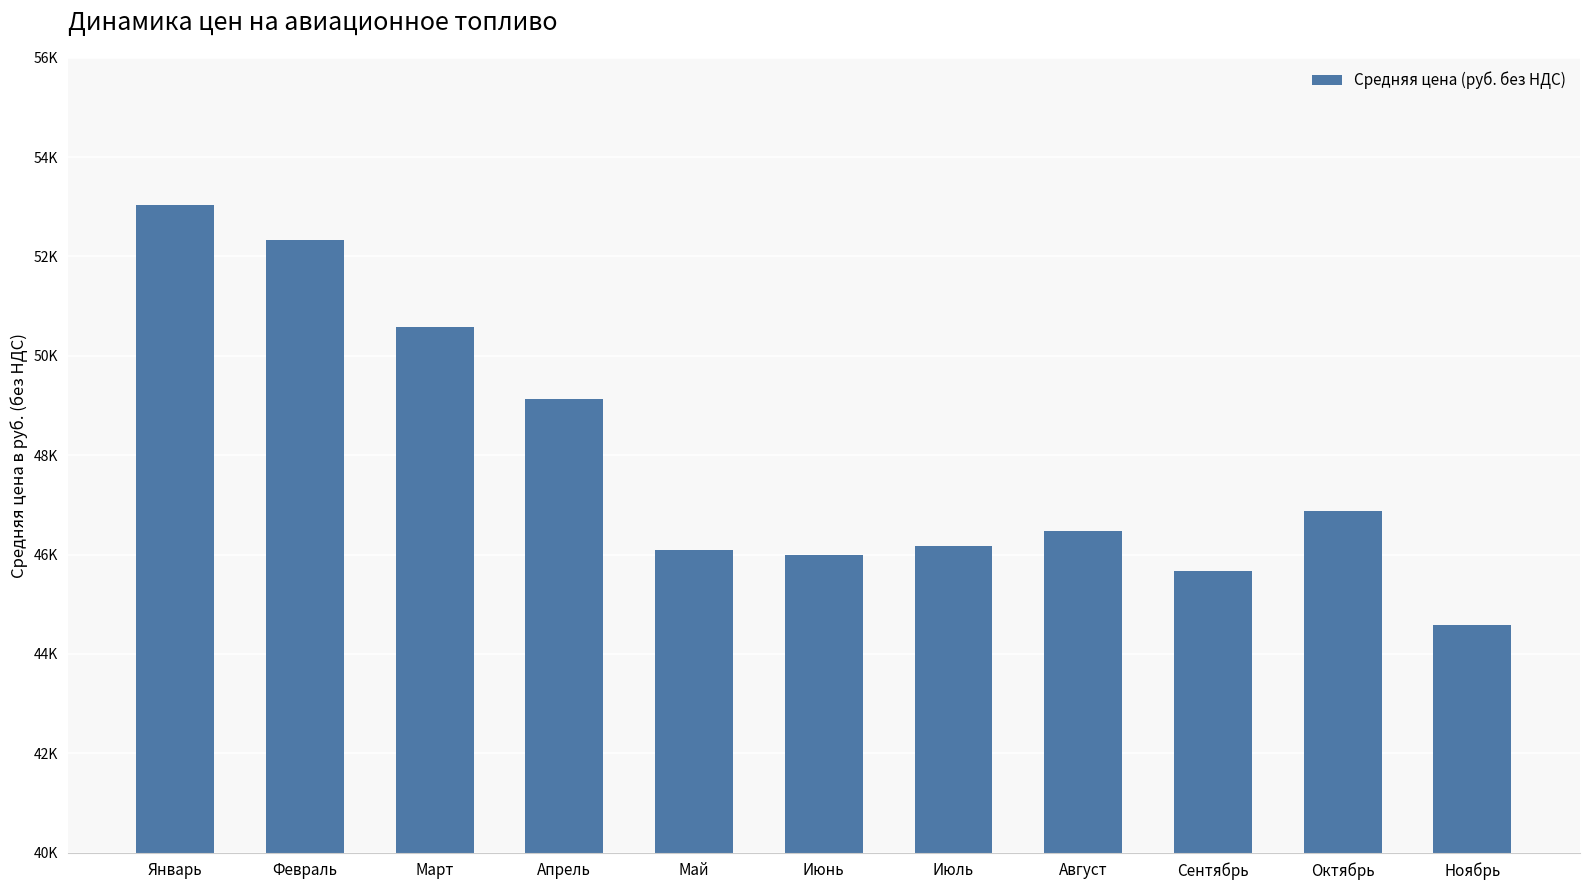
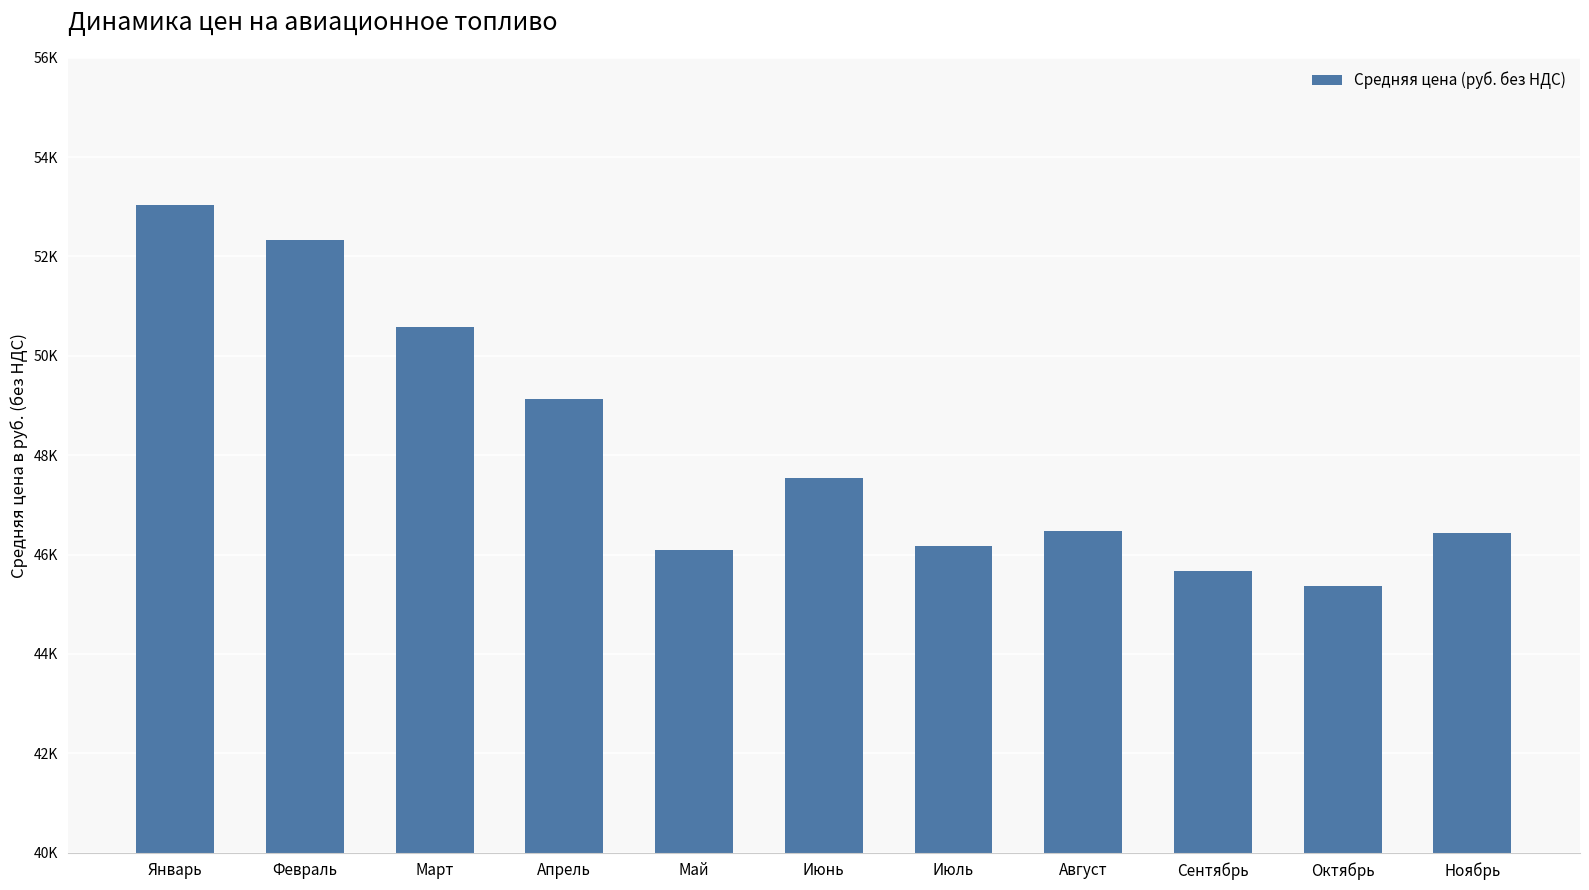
Июнь: 46000 -> 47500
Октябрь: 46900 -> 45400
Ноябрь: 44600 -> 46400
